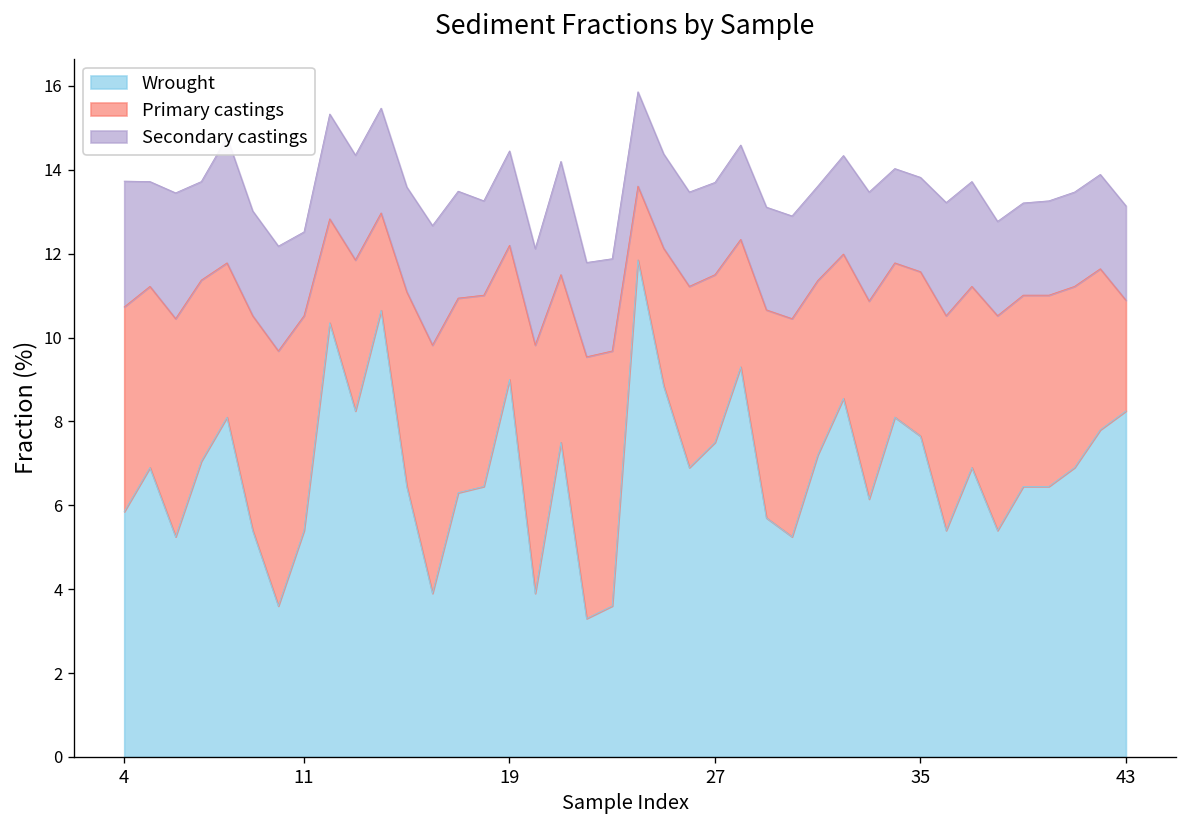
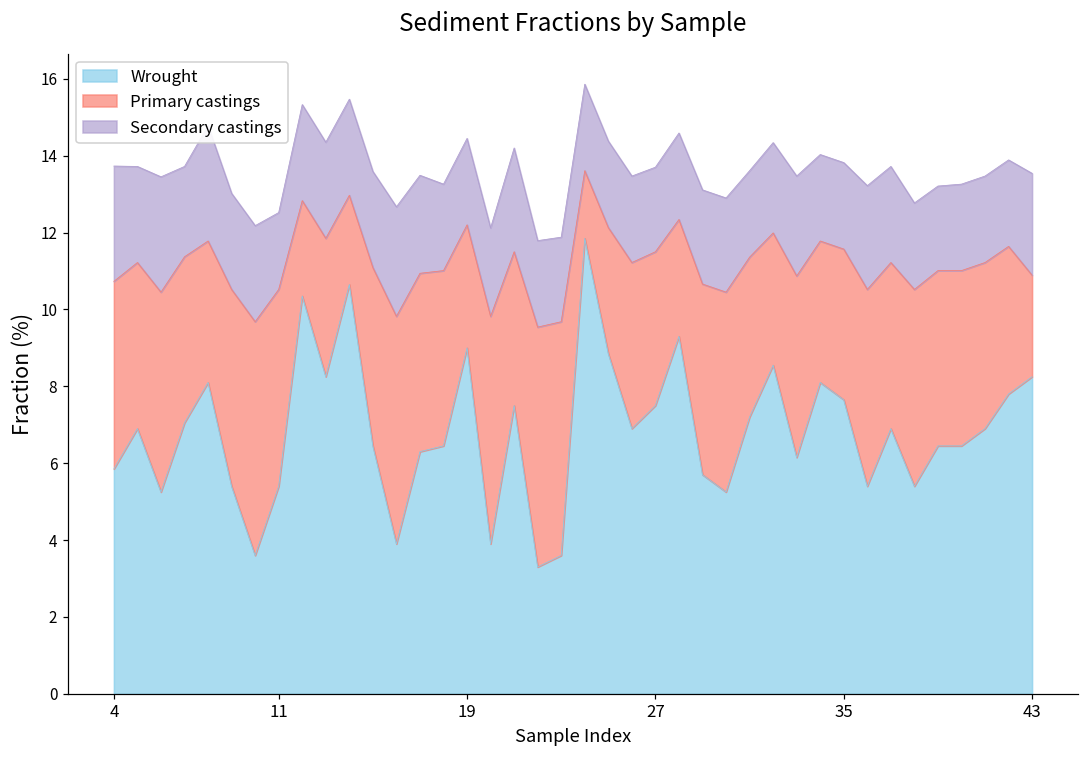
Secondary castings, 43: 2.3 -> 2.7
